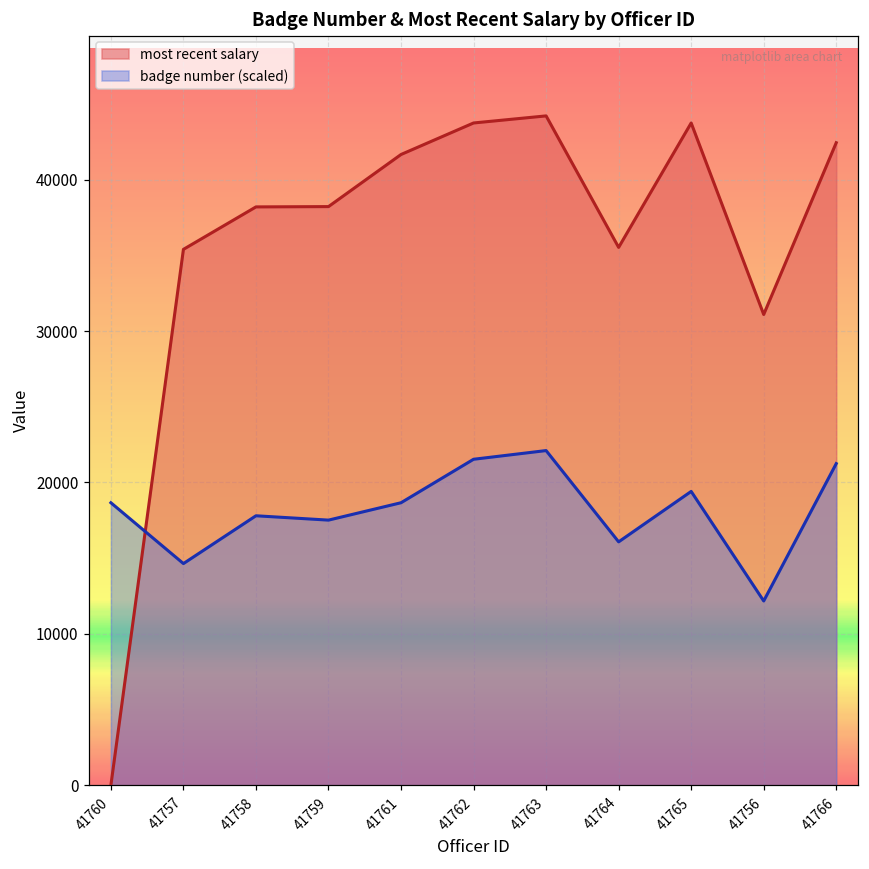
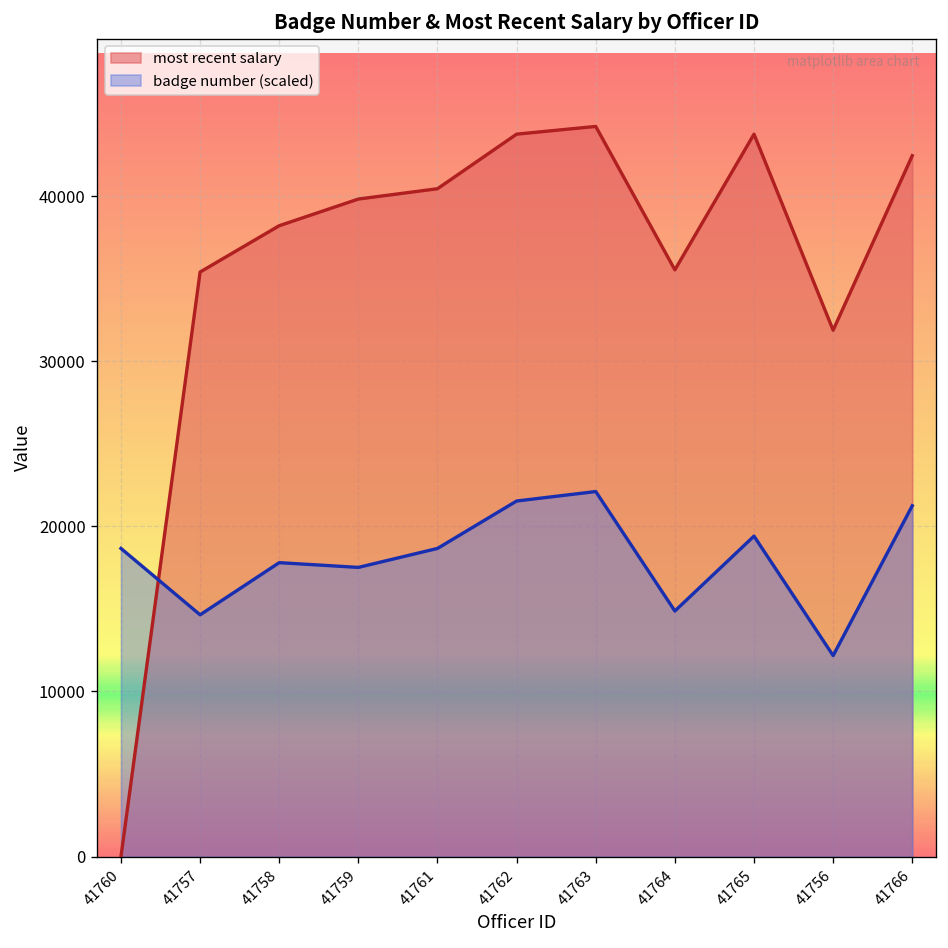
most recent salary, 41759: 38200 -> 39800
most recent salary, 41761: 41700 -> 40400
badge number (scaled), 41764: 16100 -> 14900
most recent salary, 41756: 31100 -> 31900
